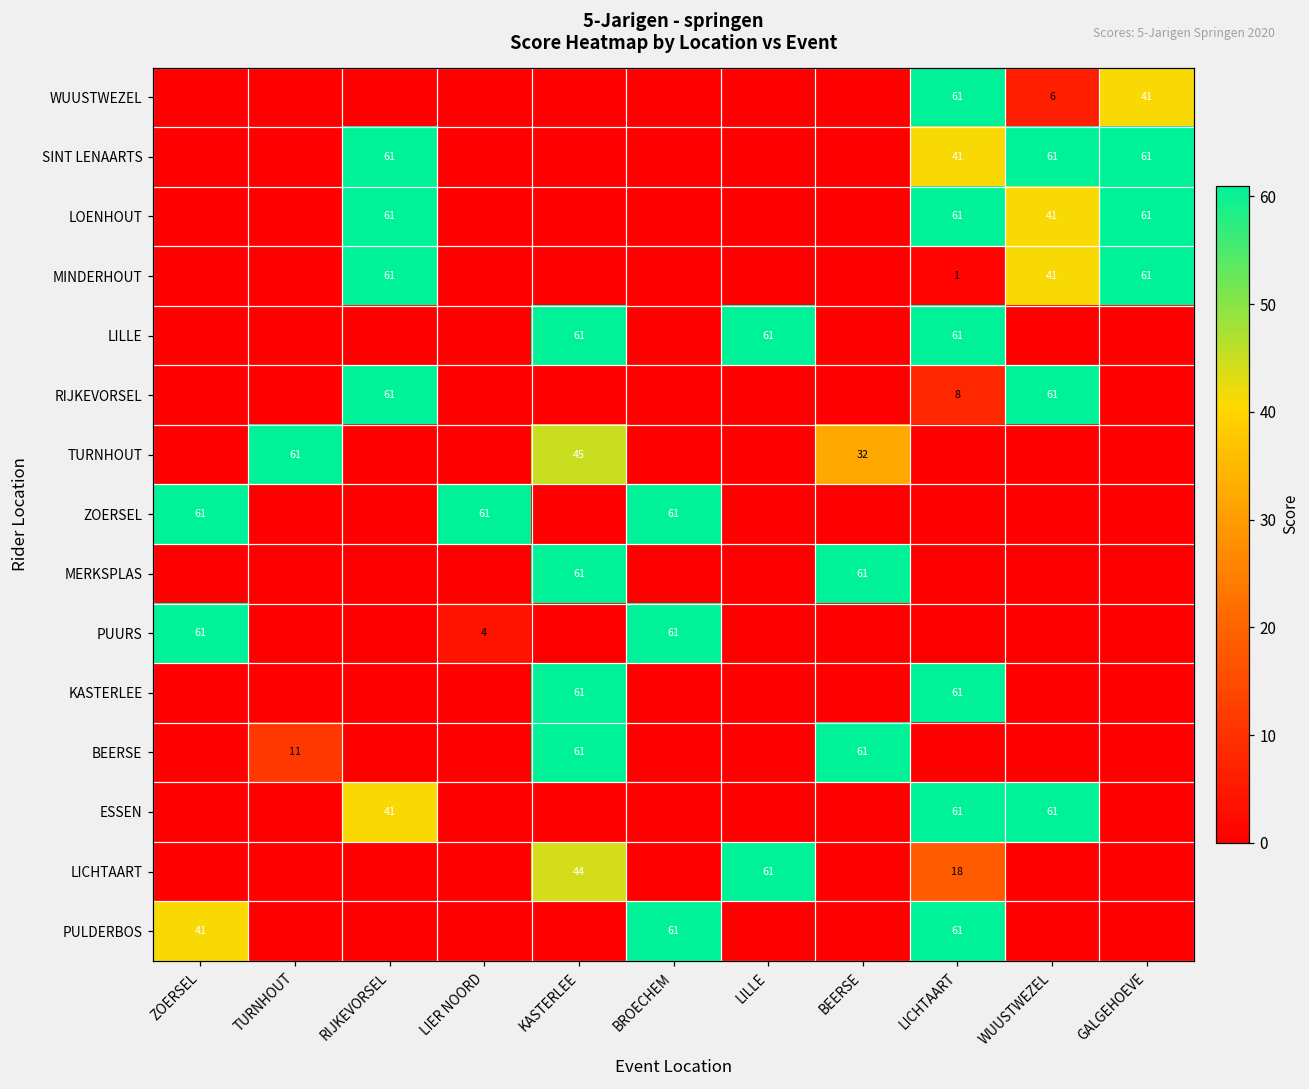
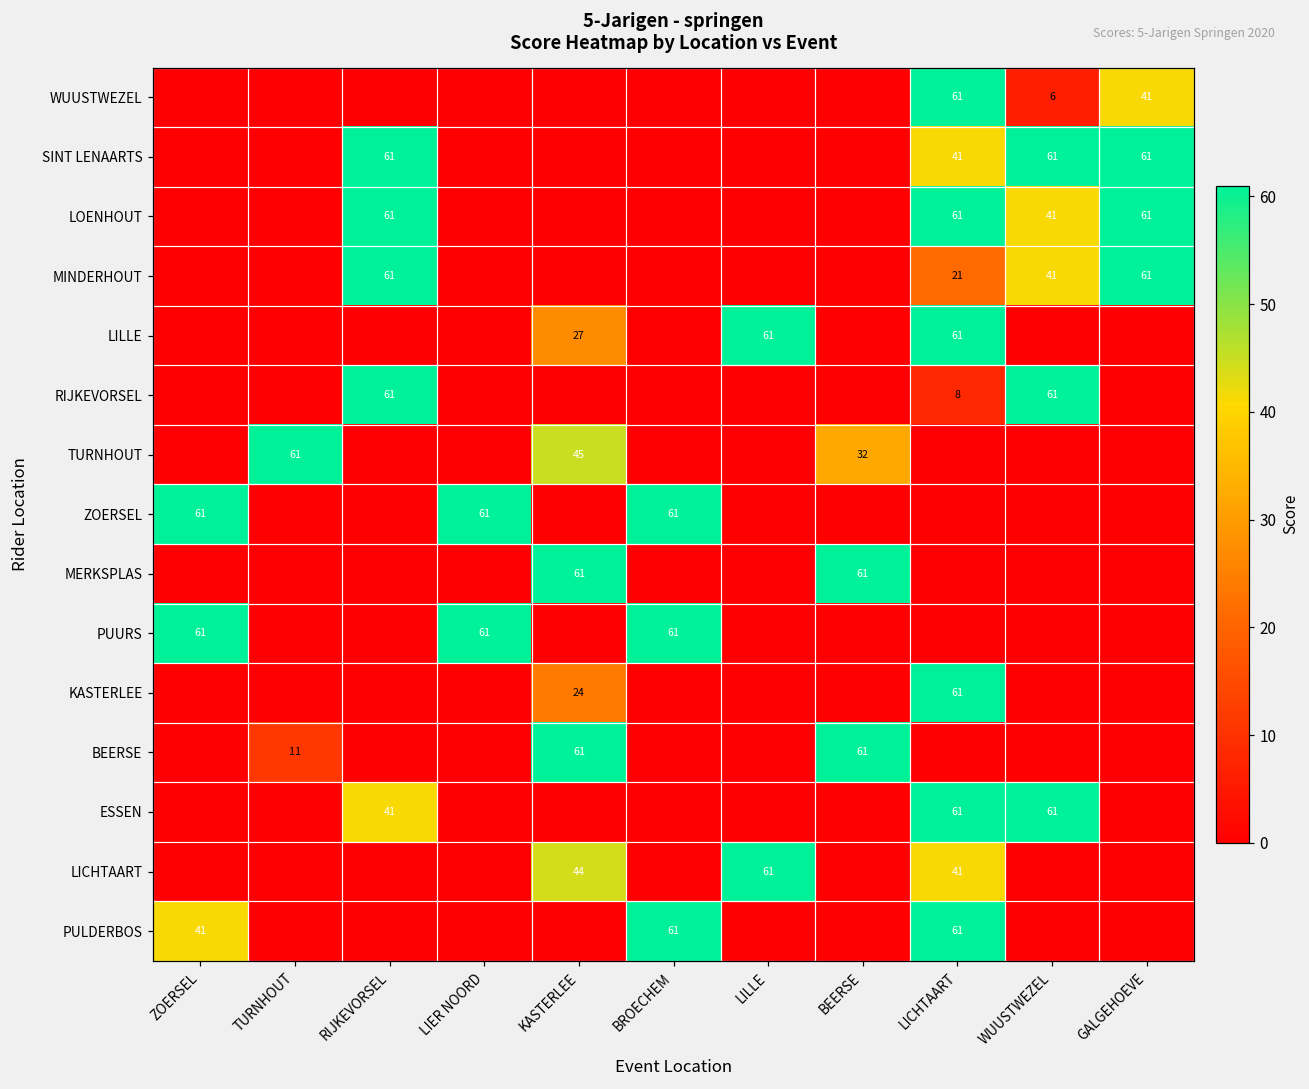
MINDERHOUT, LICHTAART: 1 -> 21
LILLE, KASTERLEE: 61 -> 27
PUURS, LIER NOORD: 4 -> 61
KASTERLEE, KASTERLEE: 61 -> 24
LICHTAART, LICHTAART: 18 -> 41
